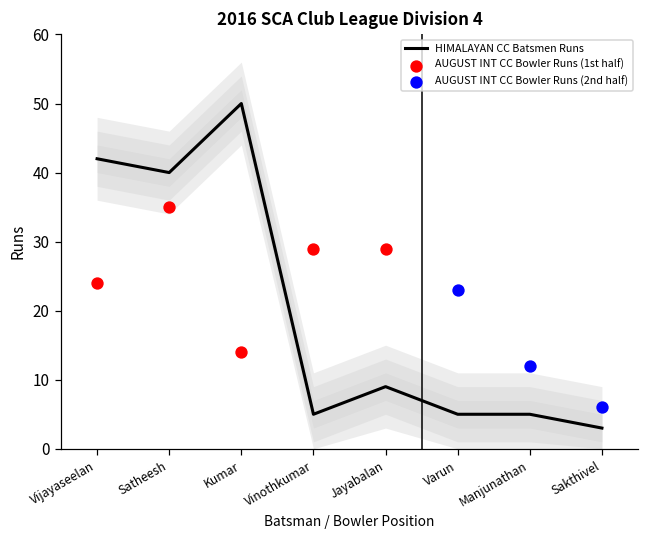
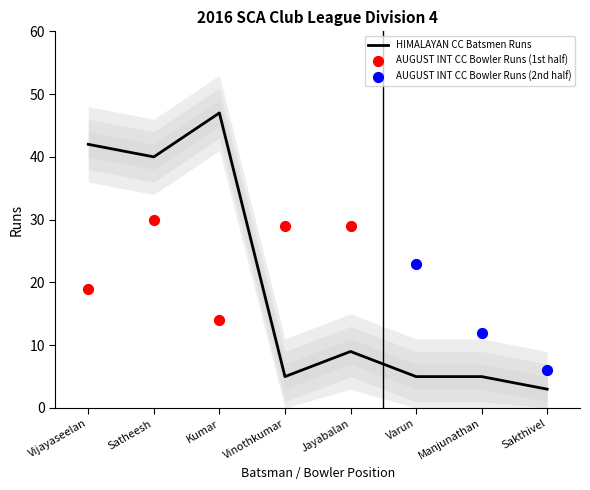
AUGUST INT CC Bowler Runs (1st half), Vijayaseelan: 24 -> 19
AUGUST INT CC Bowler Runs (1st half), Satheesh: 35 -> 30
HIMALAYAN CC Batsmen Runs, Kumar: 50 -> 47
